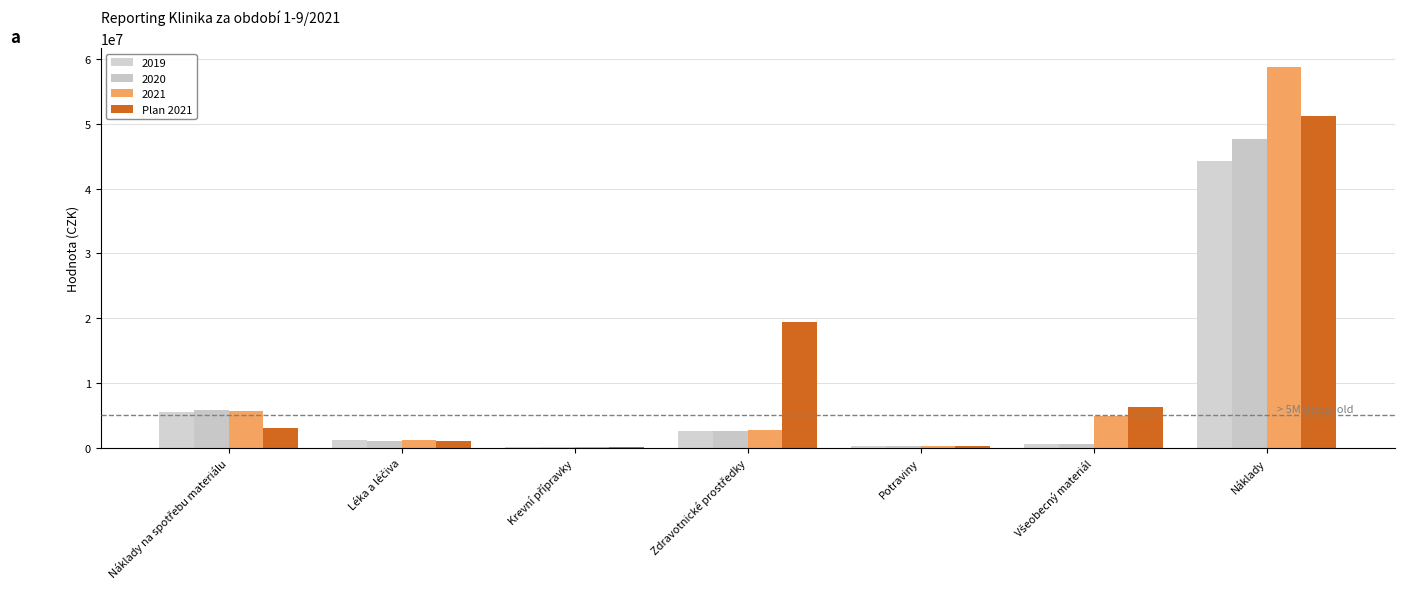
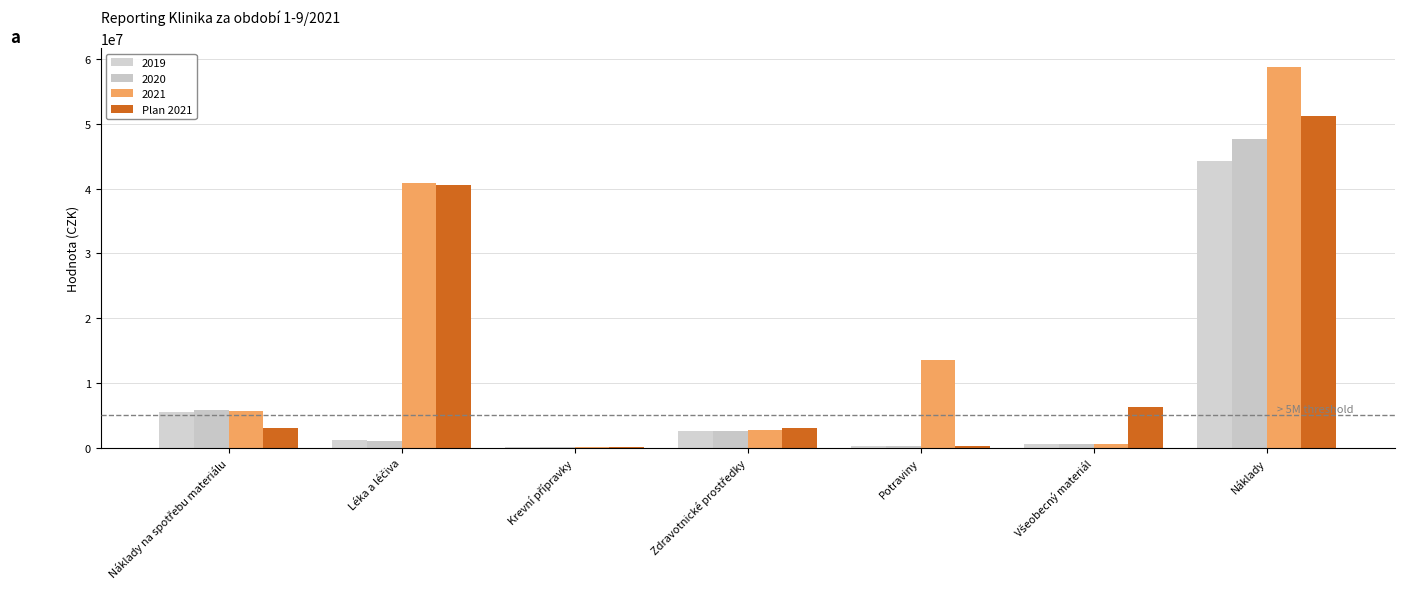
2021, Léka a léčiva: 1000000 -> 41000000
Plan 2021, Léka a léčiva: 1000000 -> 41000000
Plan 2021, Zdravotnické prostředky: 19000000 -> 3000000
2021, Potraviny: 0 -> 14000000
2021, Všeobecný materiál: 5000000 -> 0
